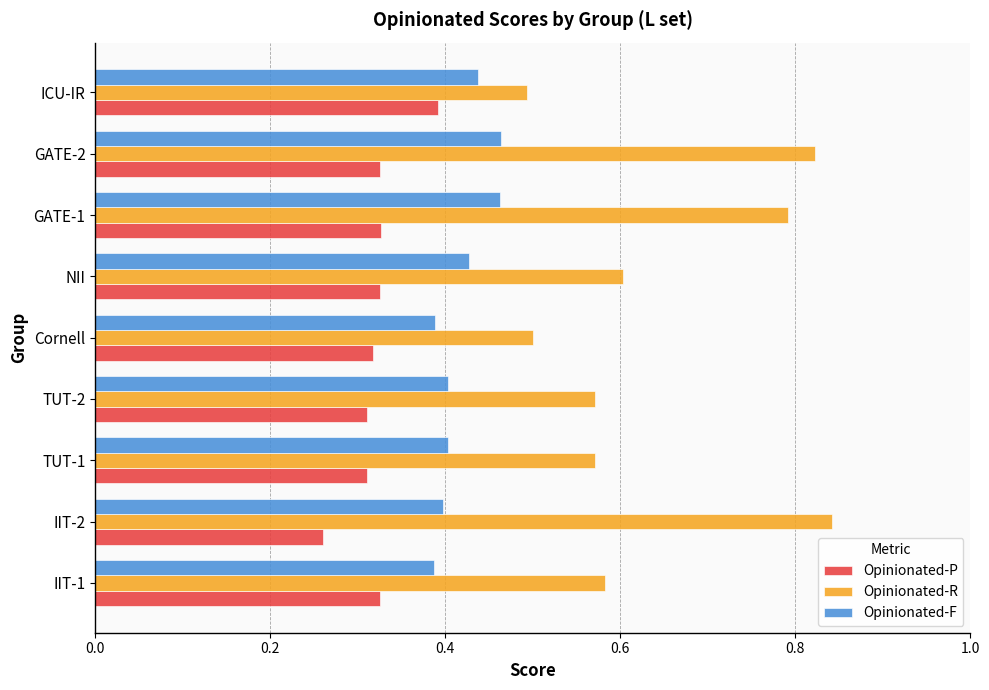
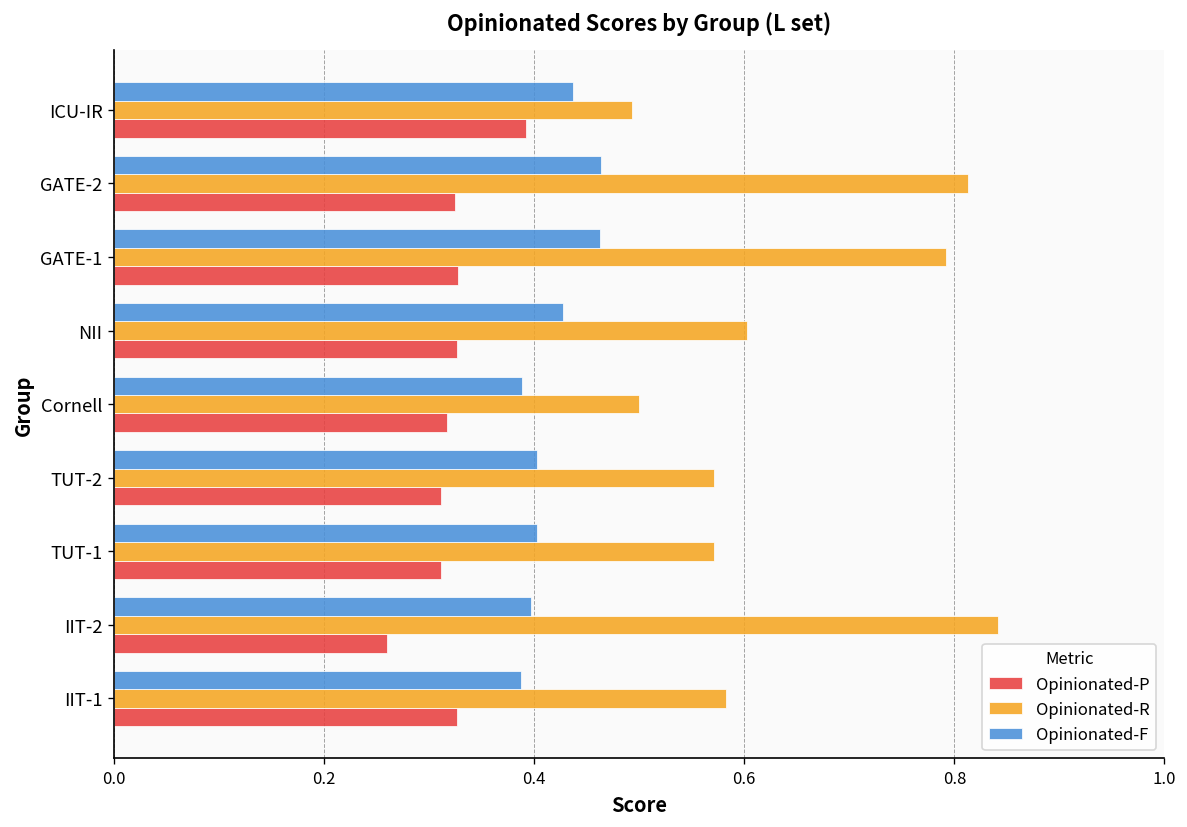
Opinionated-R, GATE-2: 0.82 -> 0.81
